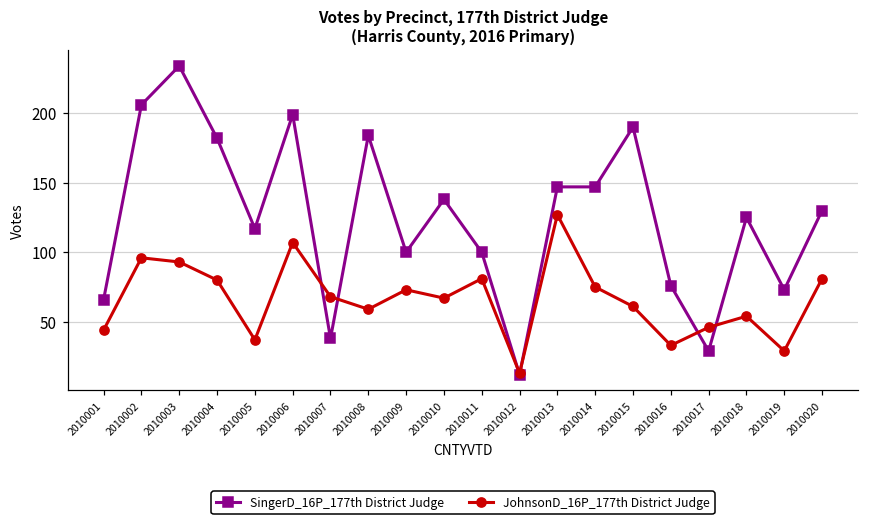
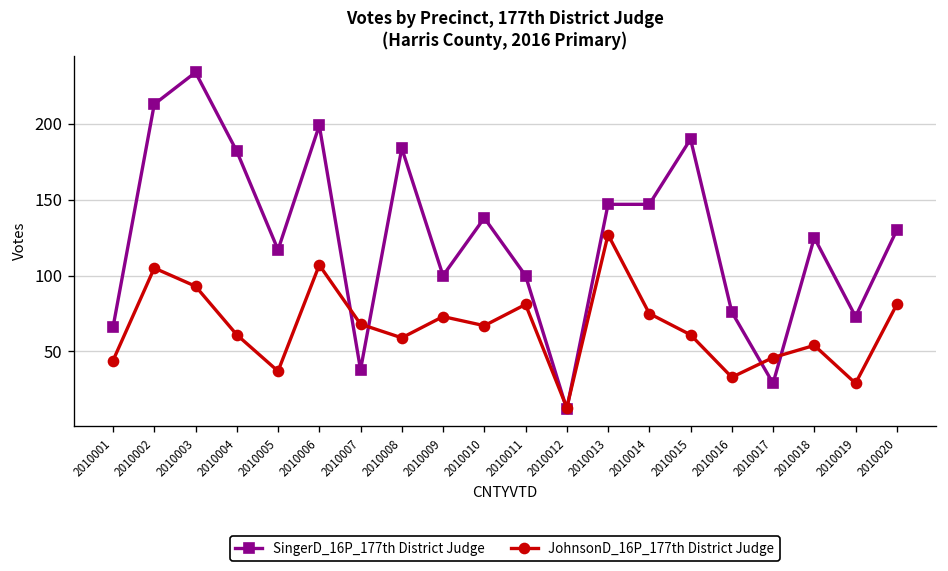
SingerD_16P_177th District Judge, 2010002: 206 -> 213
JohnsonD_16P_177th District Judge, 2010002: 96 -> 105
JohnsonD_16P_177th District Judge, 2010004: 80 -> 61
